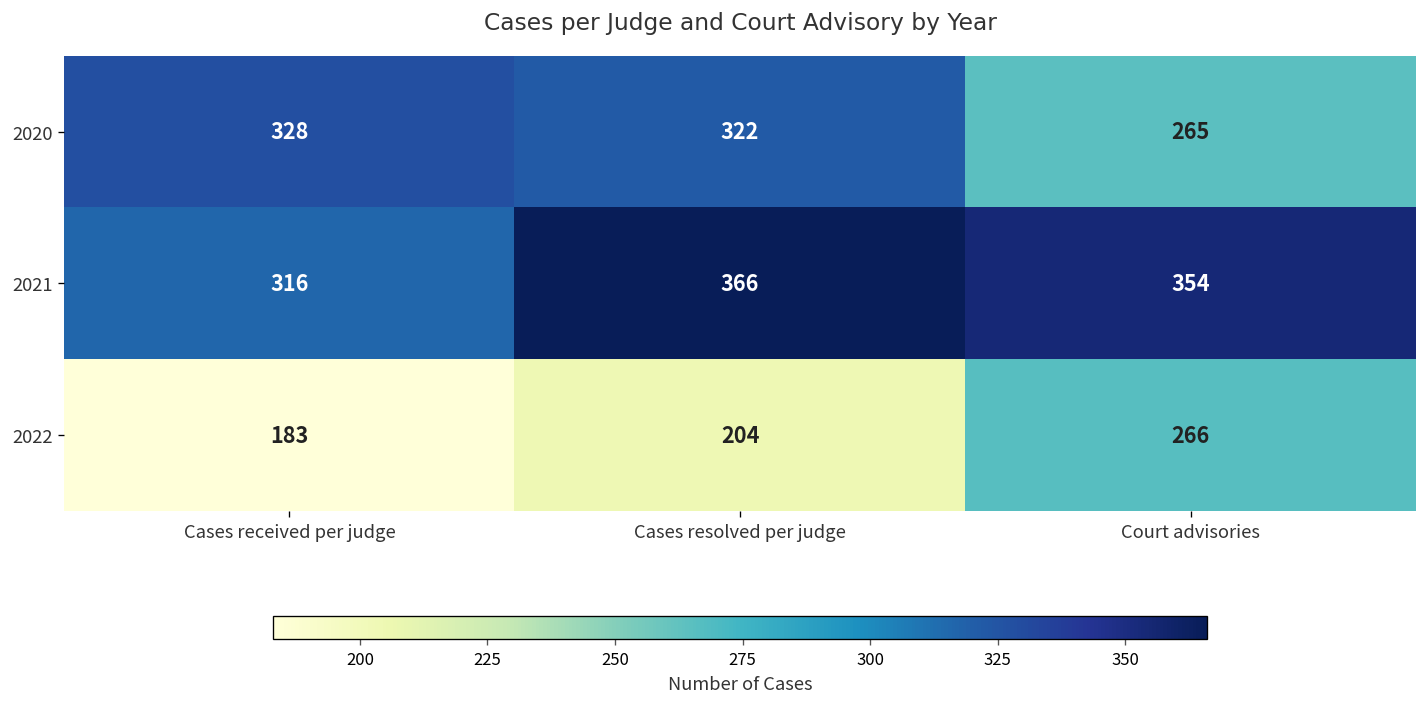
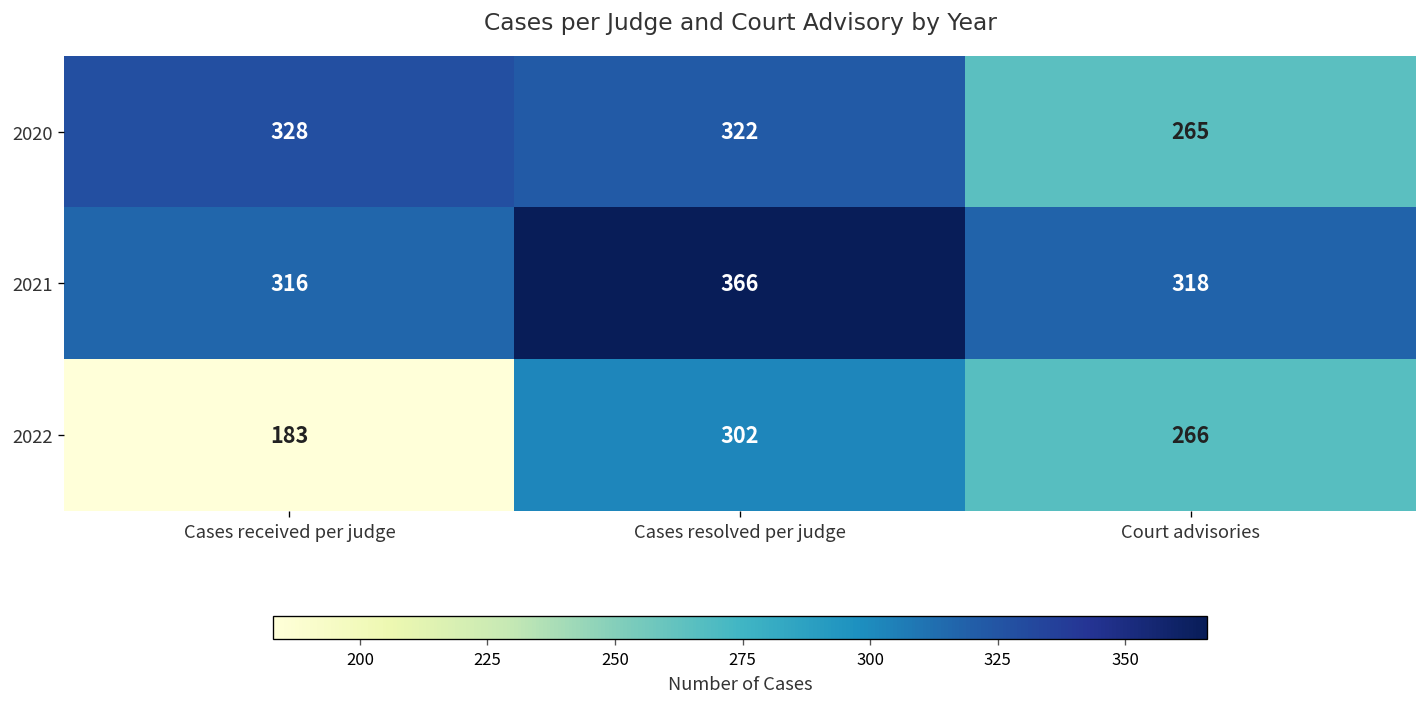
2021, Court advisories: 354 -> 318
2022, Cases resolved per judge: 204 -> 302
